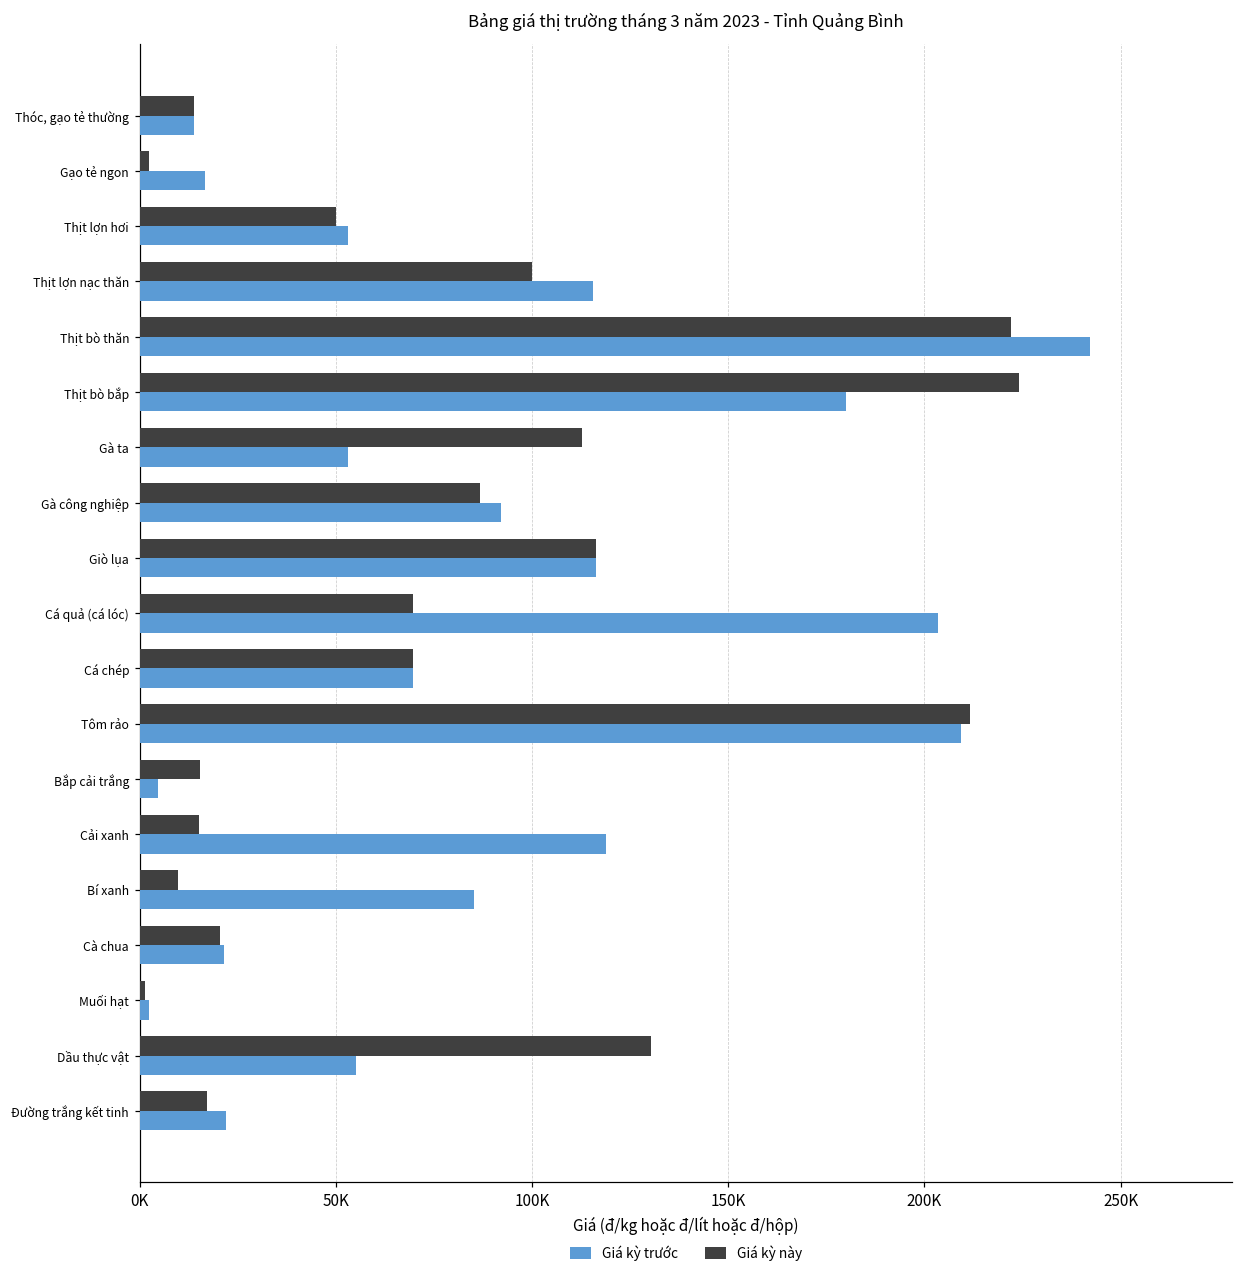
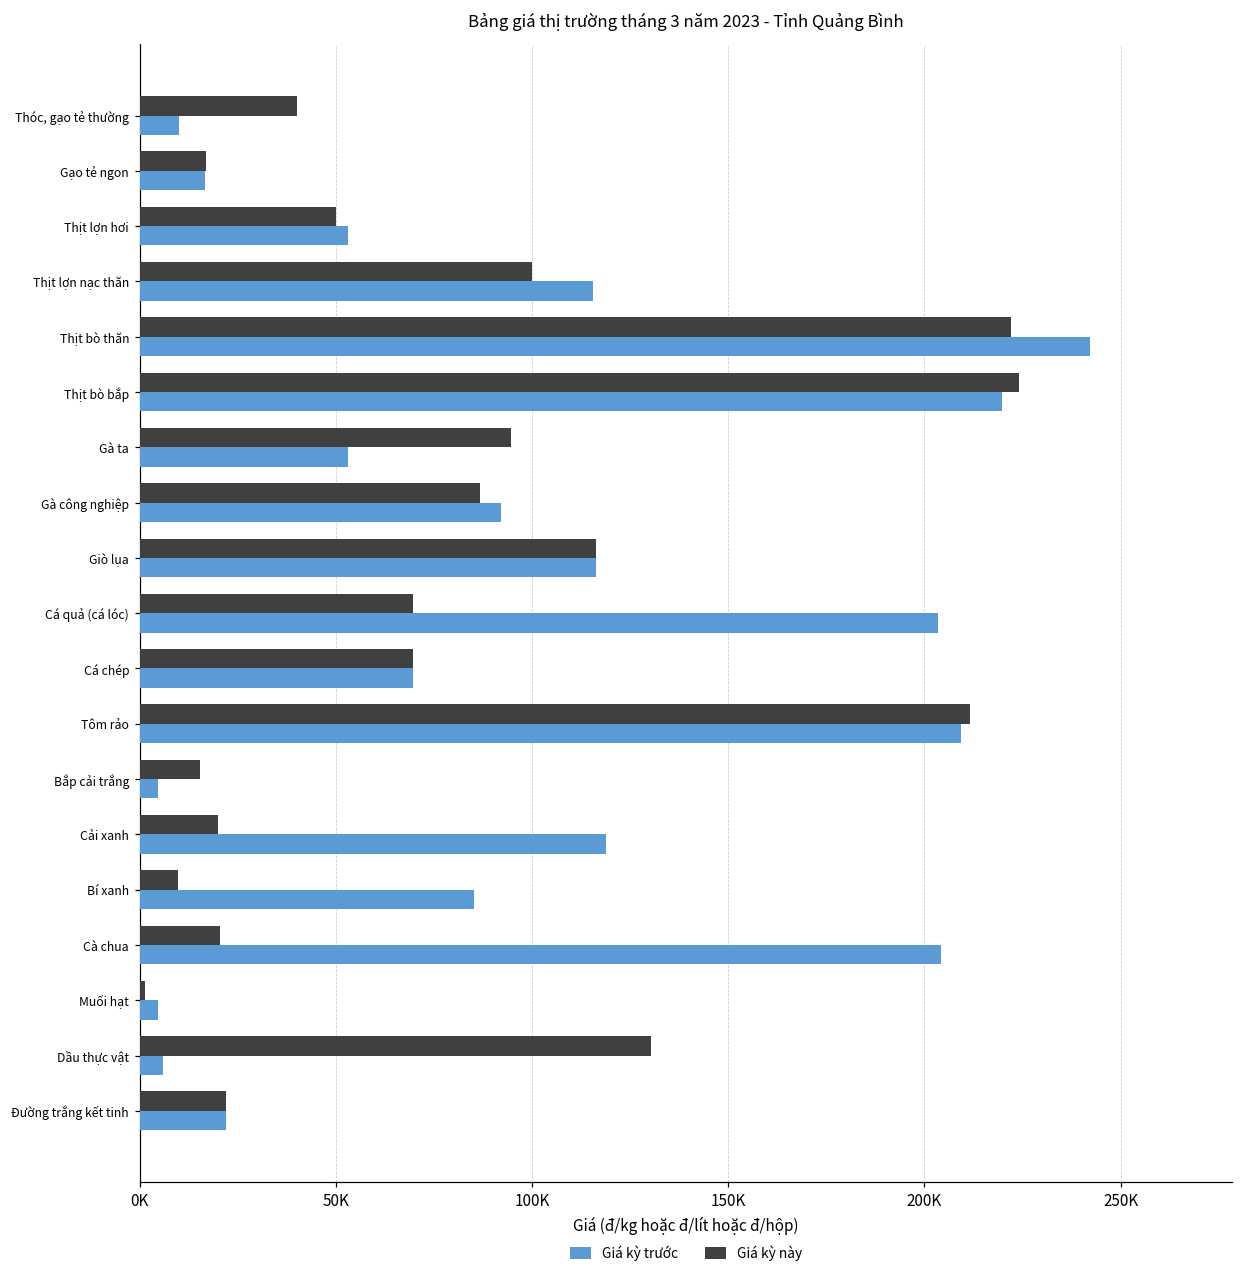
Giá kỳ này, Thóc, gạo tẻ thường: 14000 -> 40000
Giá kỳ trước, Thóc, gạo tẻ thường: 14000 -> 10000
Giá kỳ này, Gạo tẻ ngon: 2000 -> 17000
Giá kỳ trước, Thịt bò bắp: 180000 -> 220000
Giá kỳ này, Gà ta: 113000 -> 95000
Giá kỳ này, Cải xanh: 15000 -> 20000
Giá kỳ trước, Cà chua: 21000 -> 204000
Giá kỳ trước, Muối hạt: 2000 -> 5000
Giá kỳ trước, Dầu thực vật: 55000 -> 6000
Giá kỳ này, Đường trắng kết tinh: 17000 -> 22000
